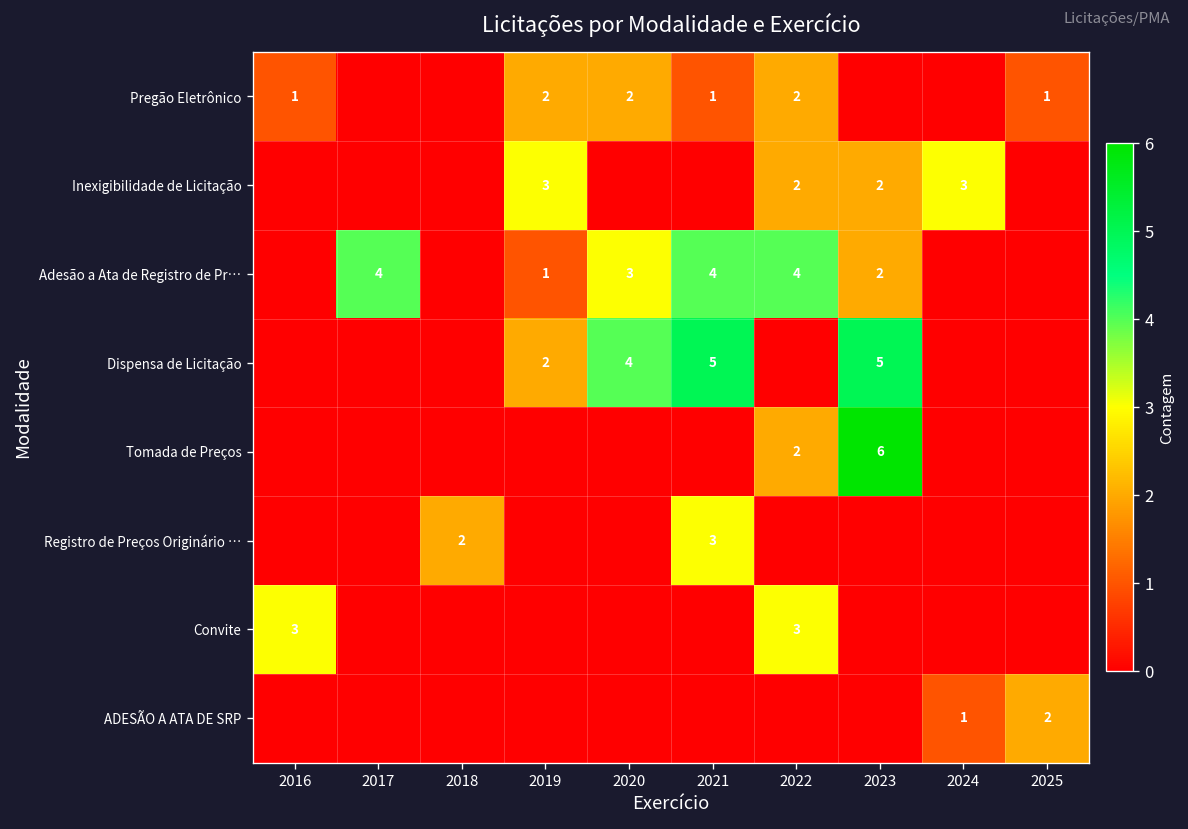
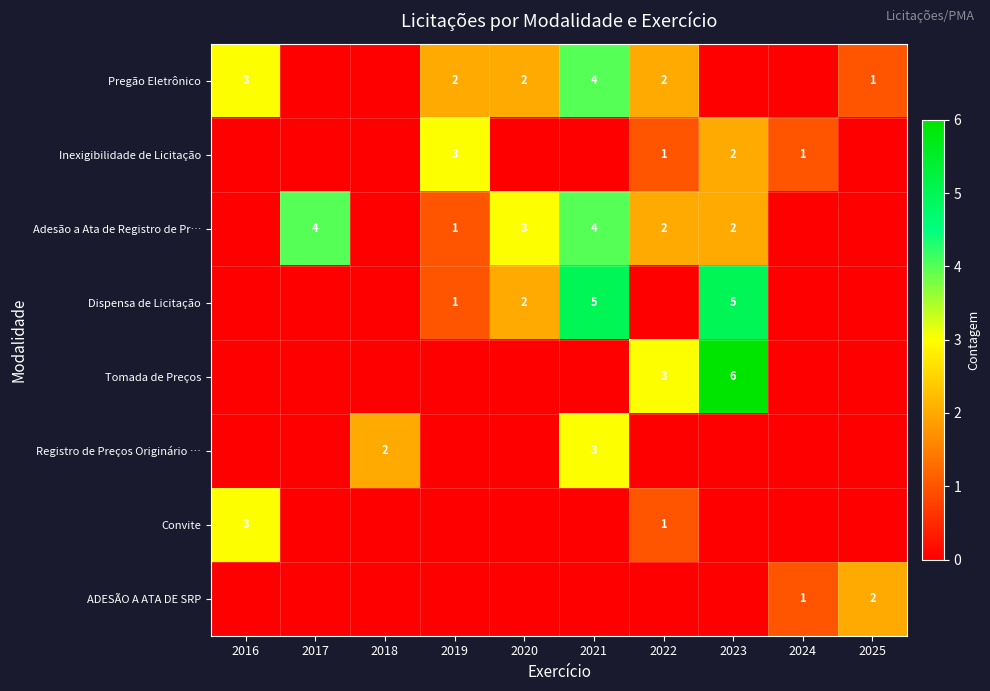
Pregão Eletrônico, 2016: 1 -> 3
Pregão Eletrônico, 2021: 1 -> 4
Inexigibilidade de Licitação, 2022: 2 -> 1
Inexigibilidade de Licitação, 2024: 3 -> 1
Adesão a Ata de Registro de Pr…, 2022: 4 -> 2
Dispensa de Licitação, 2019: 2 -> 1
Dispensa de Licitação, 2020: 4 -> 2
Tomada de Preços, 2022: 2 -> 3
Convite, 2022: 3 -> 1
